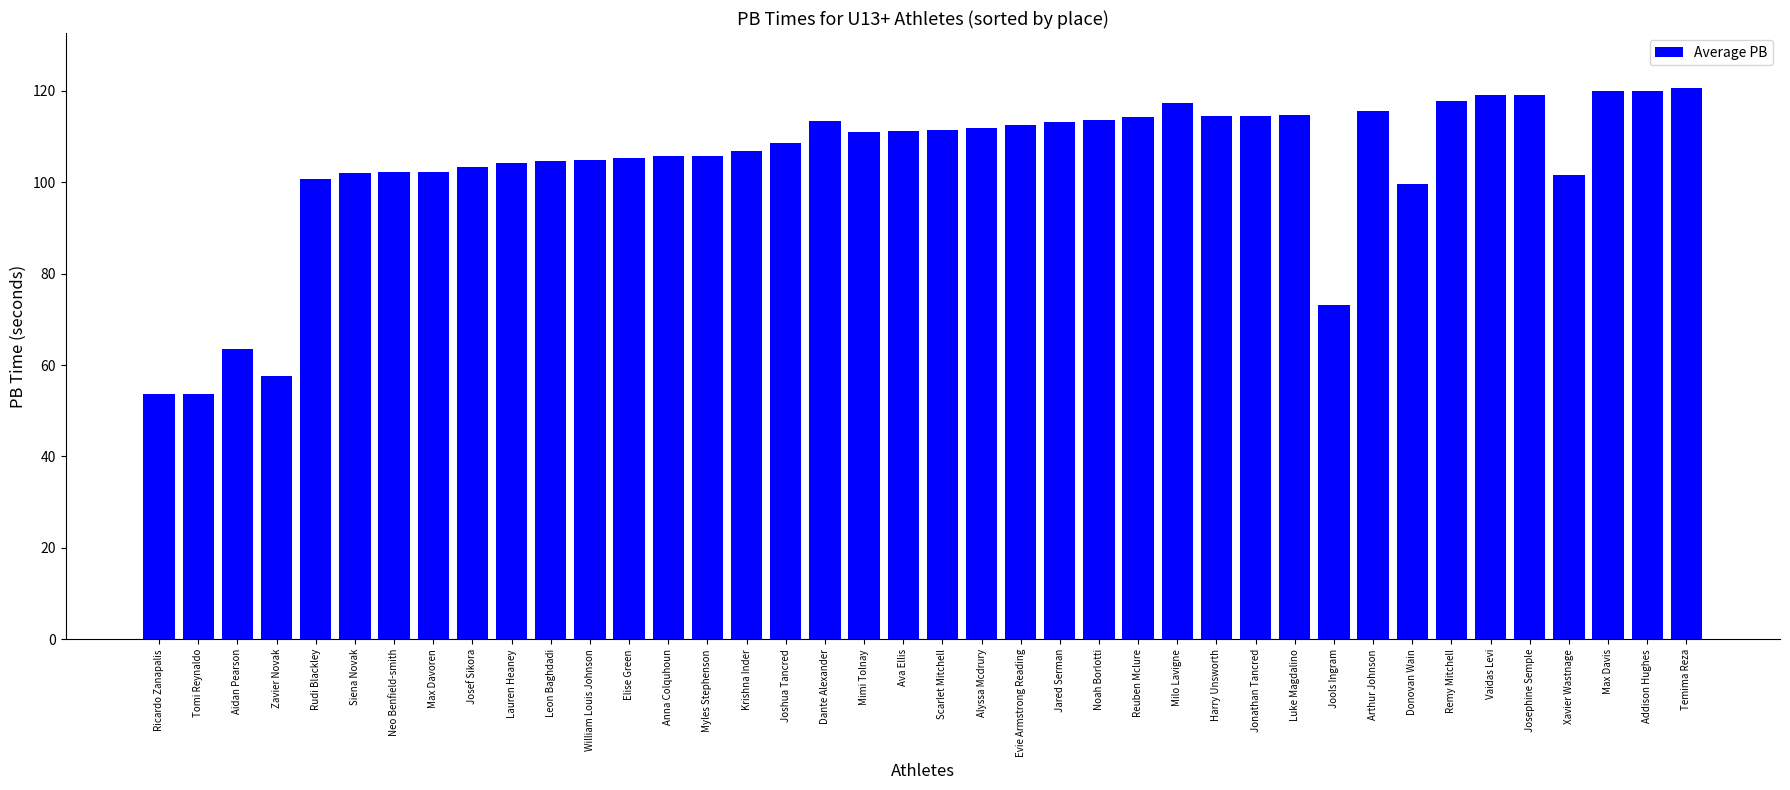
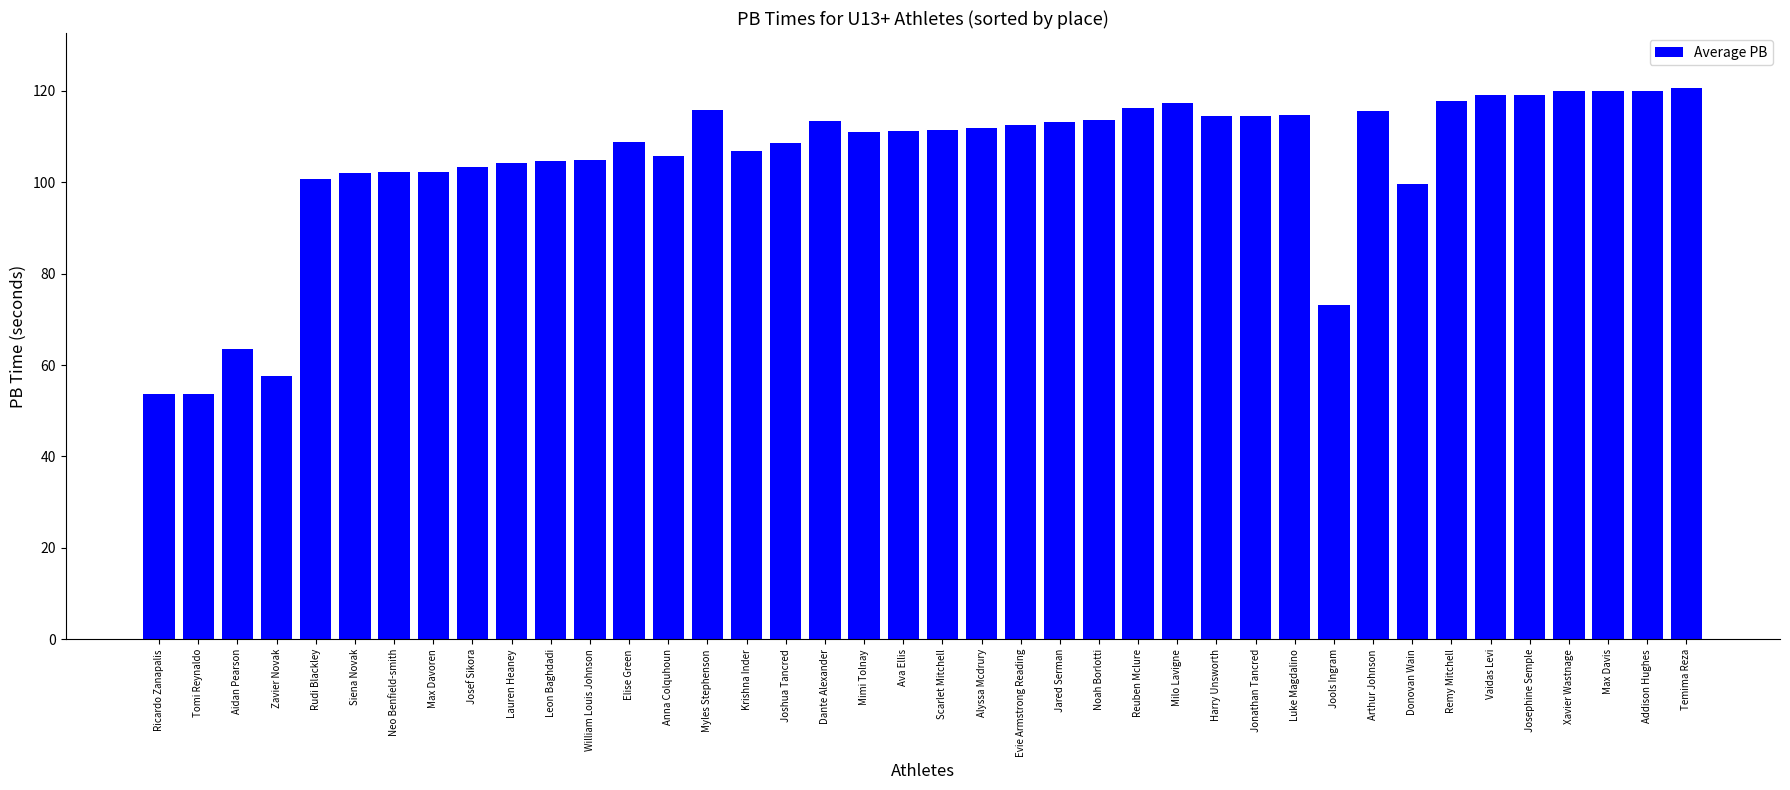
Elise Green: 105 -> 109
Myles Stephenson: 106 -> 116
Reuben Mclure: 114 -> 116
Xavier Wastnage: 102 -> 120
